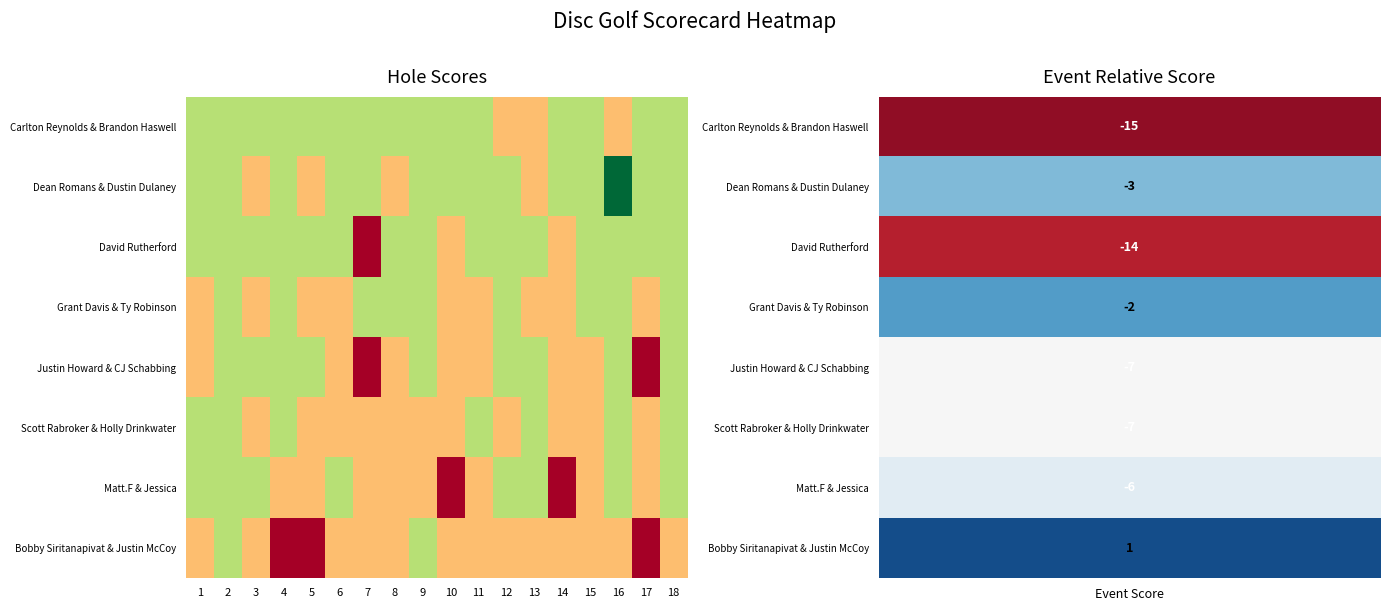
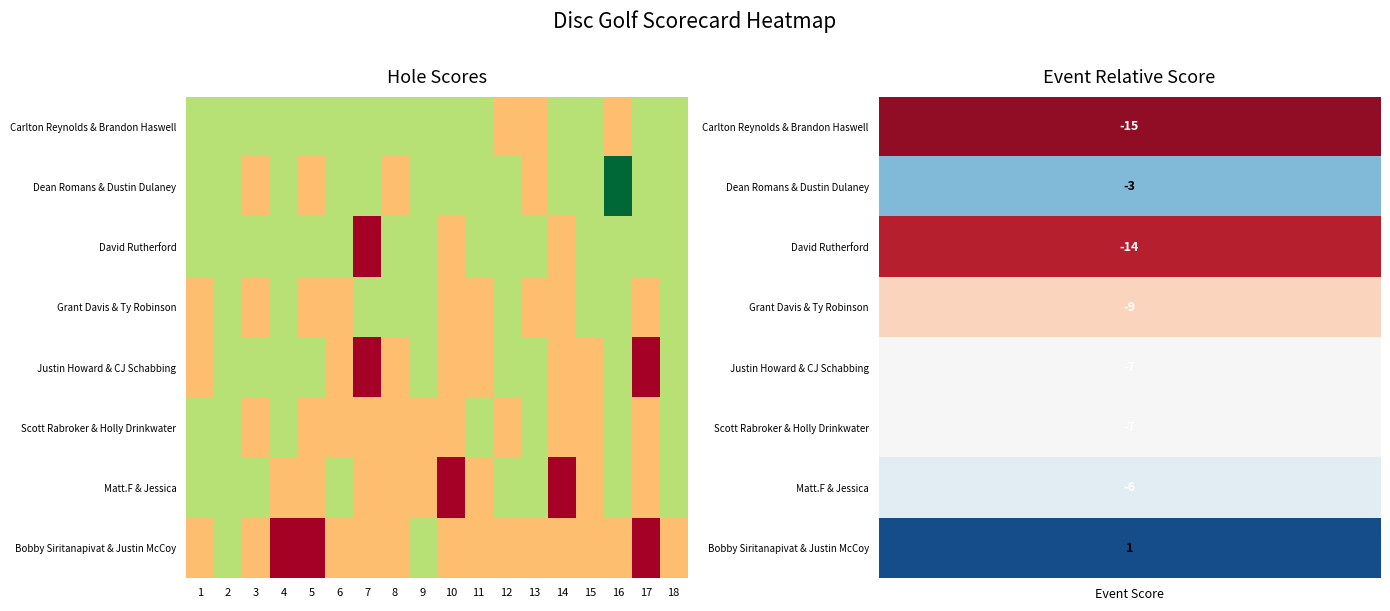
Event Relative Score, Grant Davis & Ty Robinson, Event Score: -2 -> -9
